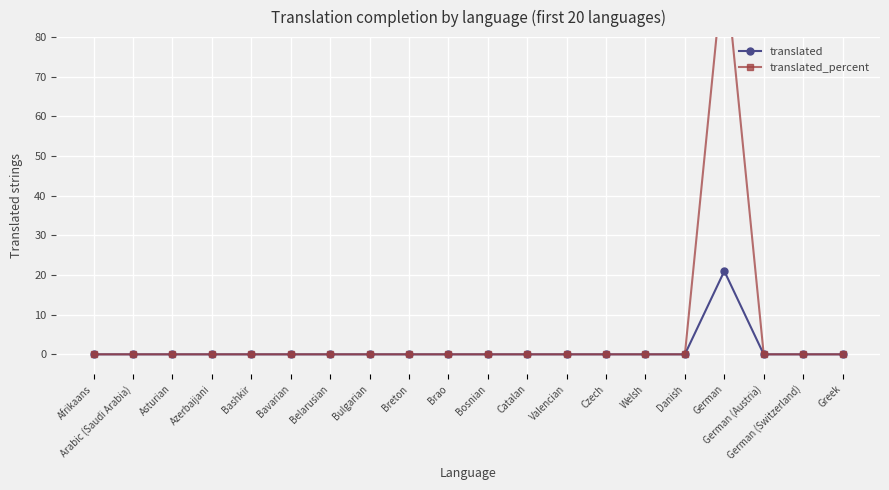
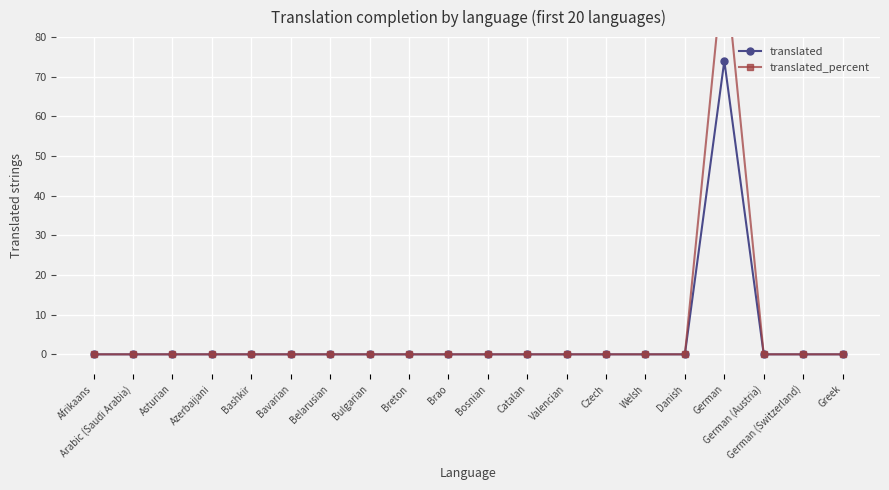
translated, German: 21 -> 74
